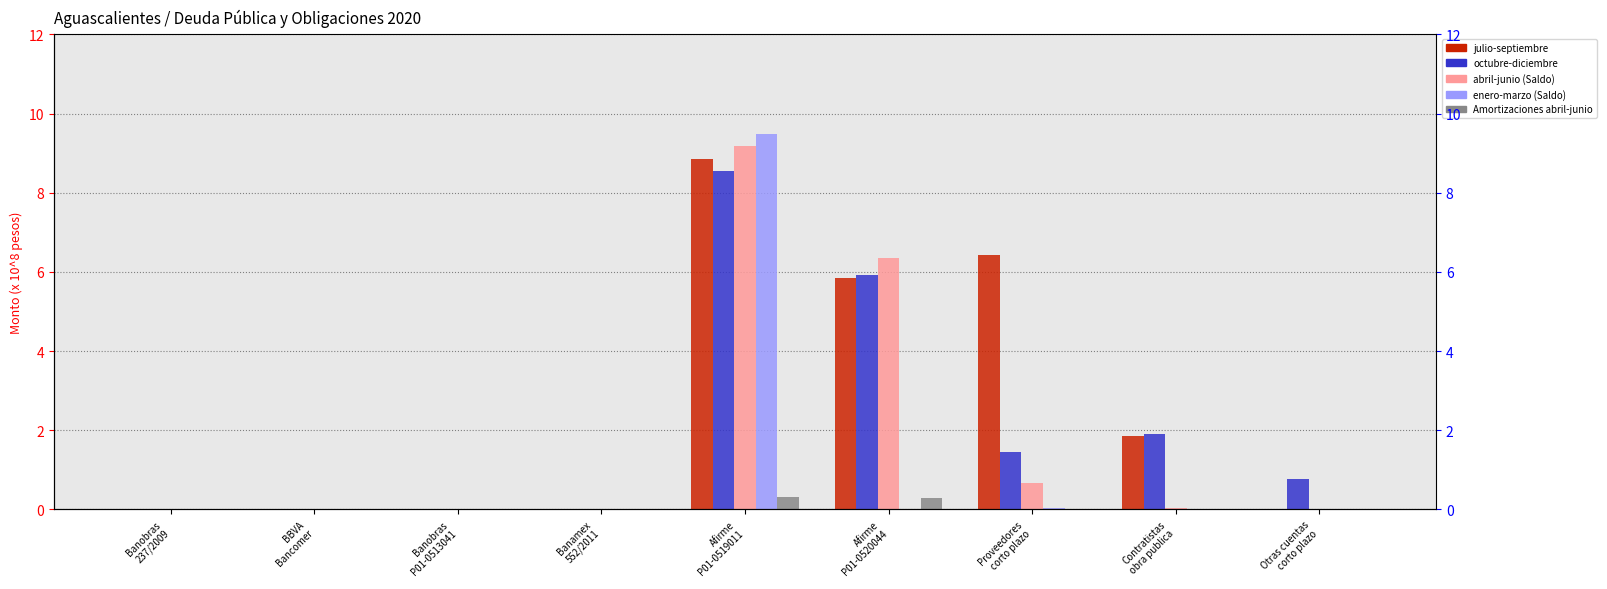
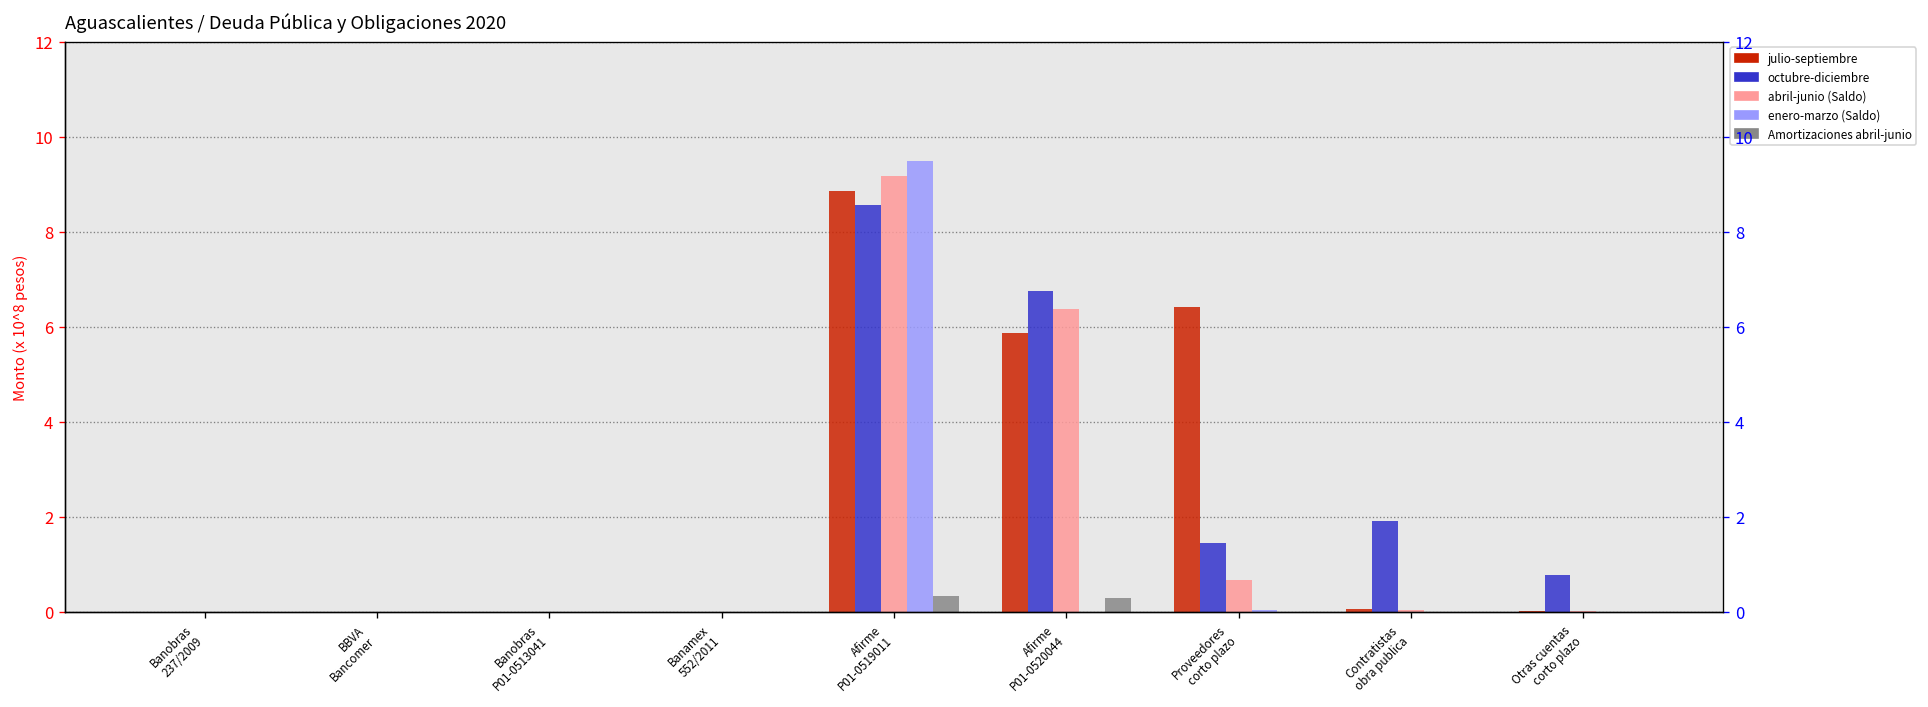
octubre-diciembre, Afirme P01-0520044: 5.9 -> 6.8
julio-septiembre, Contratistas obra publica: 1.8 -> 0.1
